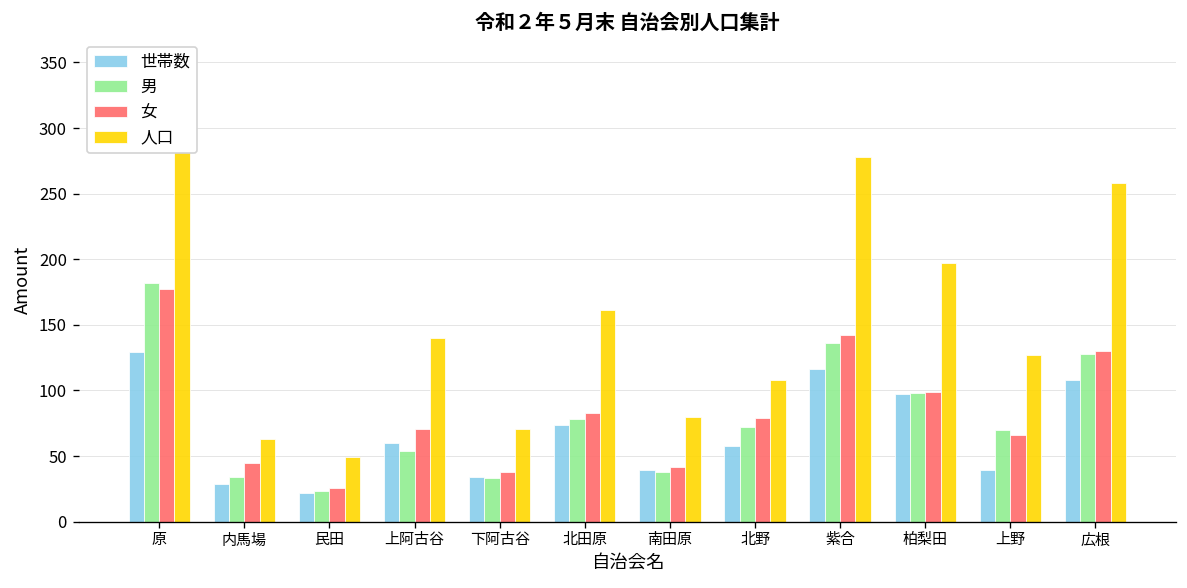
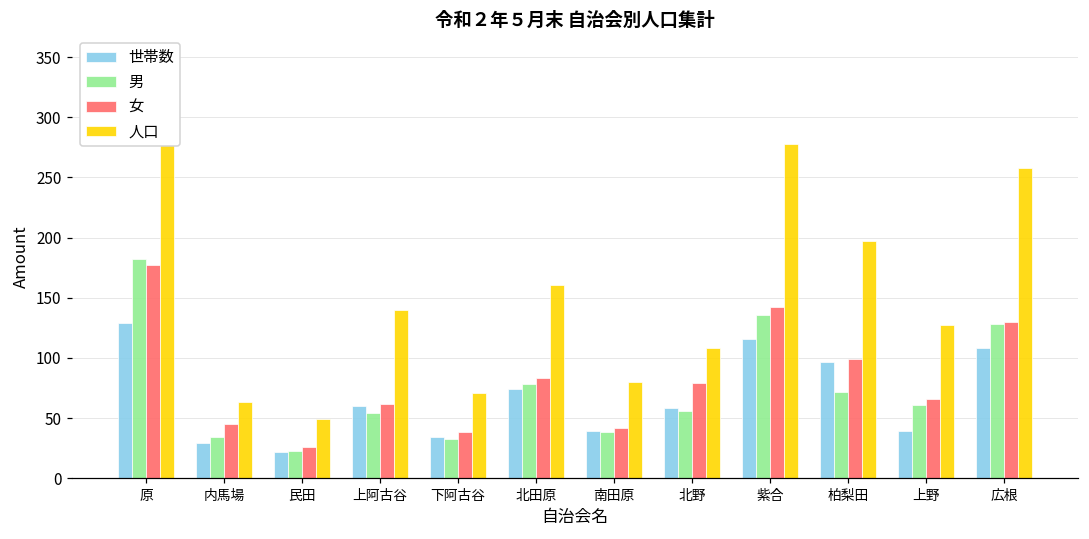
女, 上阿古谷: 71 -> 62
男, 北野: 72 -> 56
男, 柏梨田: 98 -> 72
男, 上野: 70 -> 61
